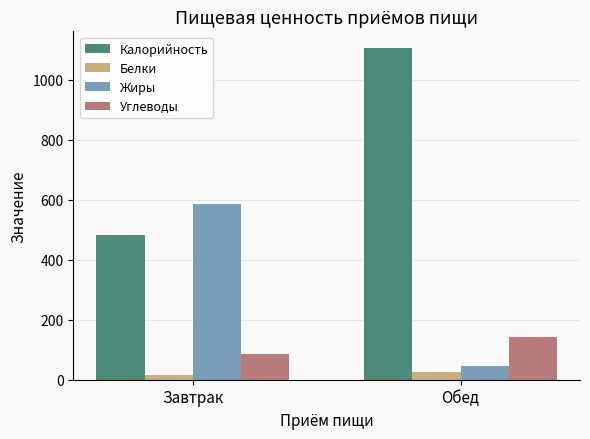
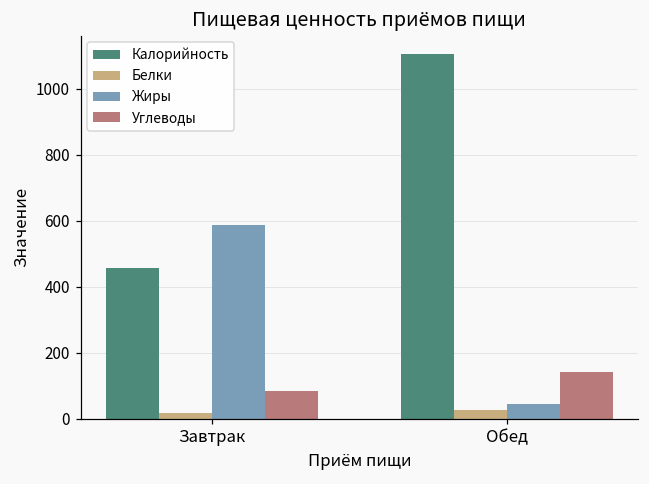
Калорийность, Завтрак: 480 -> 460
